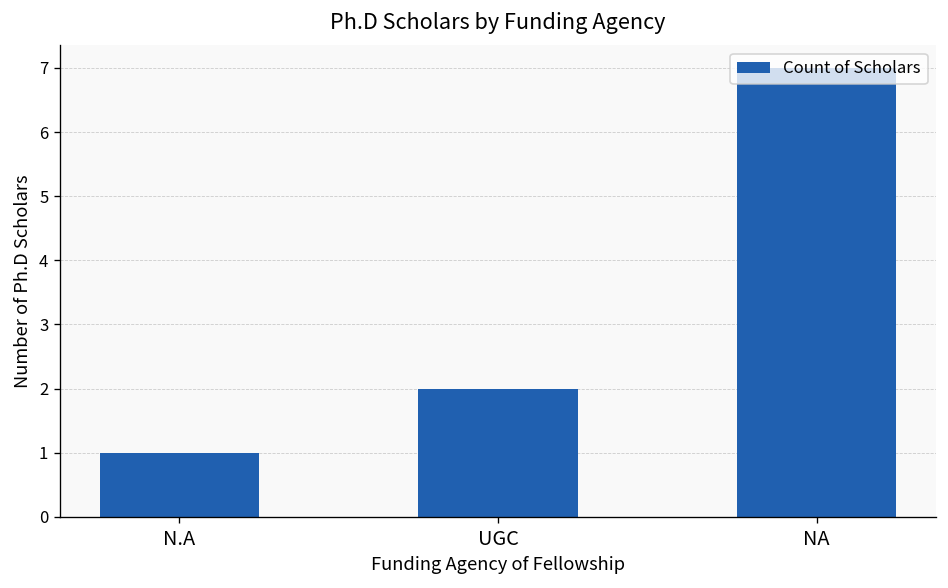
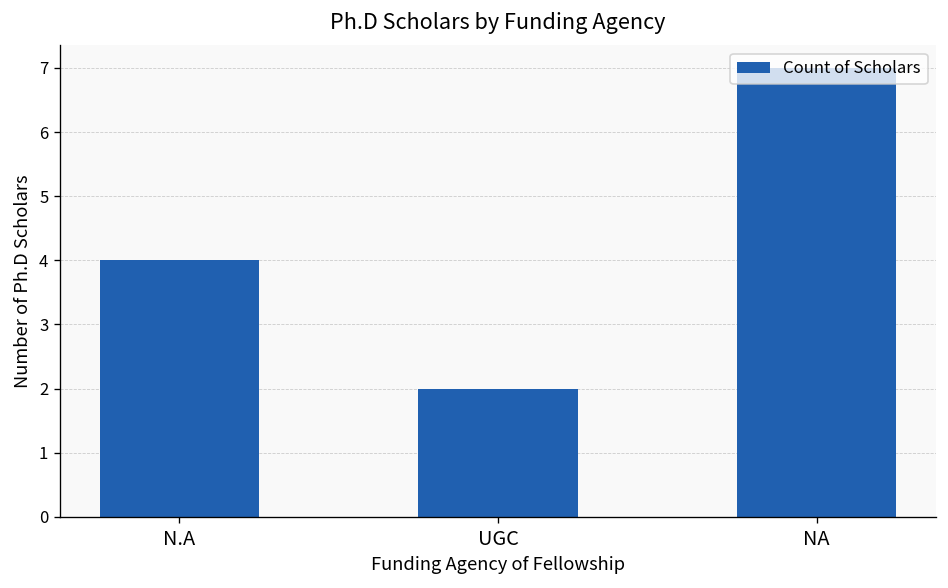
N.A: 1 -> 4
